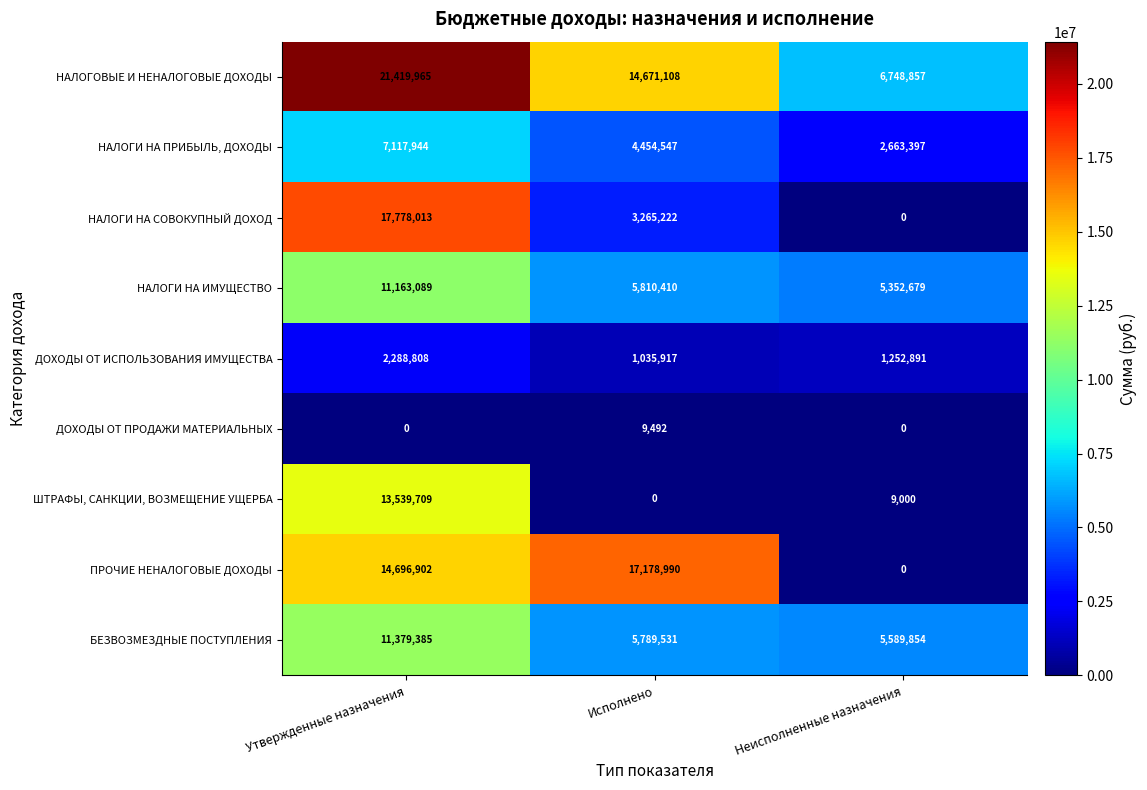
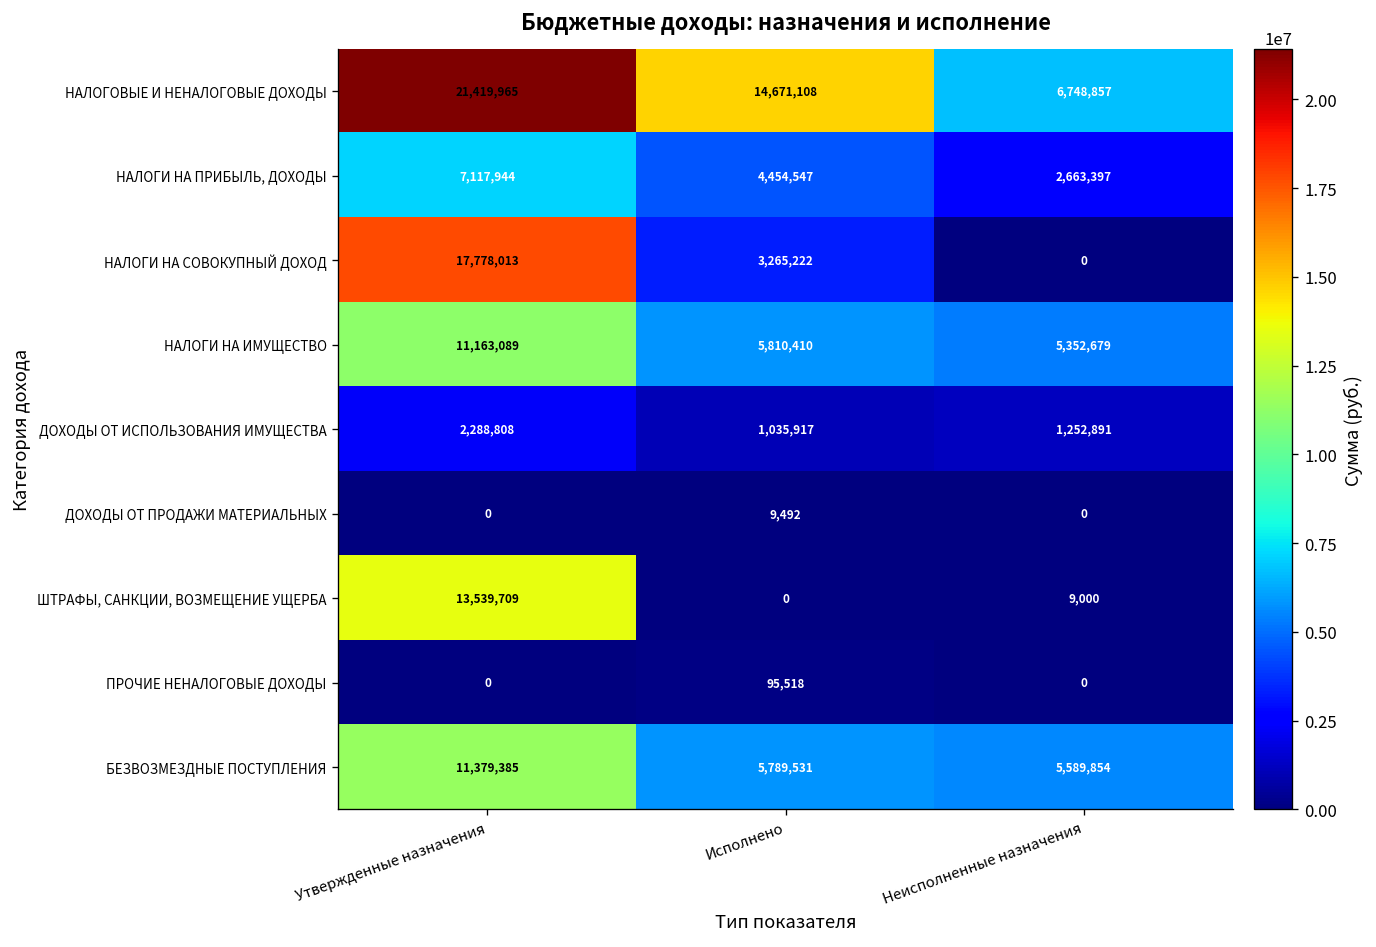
ПРОЧИЕ НЕНАЛОГОВЫЕ ДОХОДЫ, Утвержденные назначения: 14,696,902 -> 0
ПРОЧИЕ НЕНАЛОГОВЫЕ ДОХОДЫ, Исполнено: 17,178,990 -> 95,518
